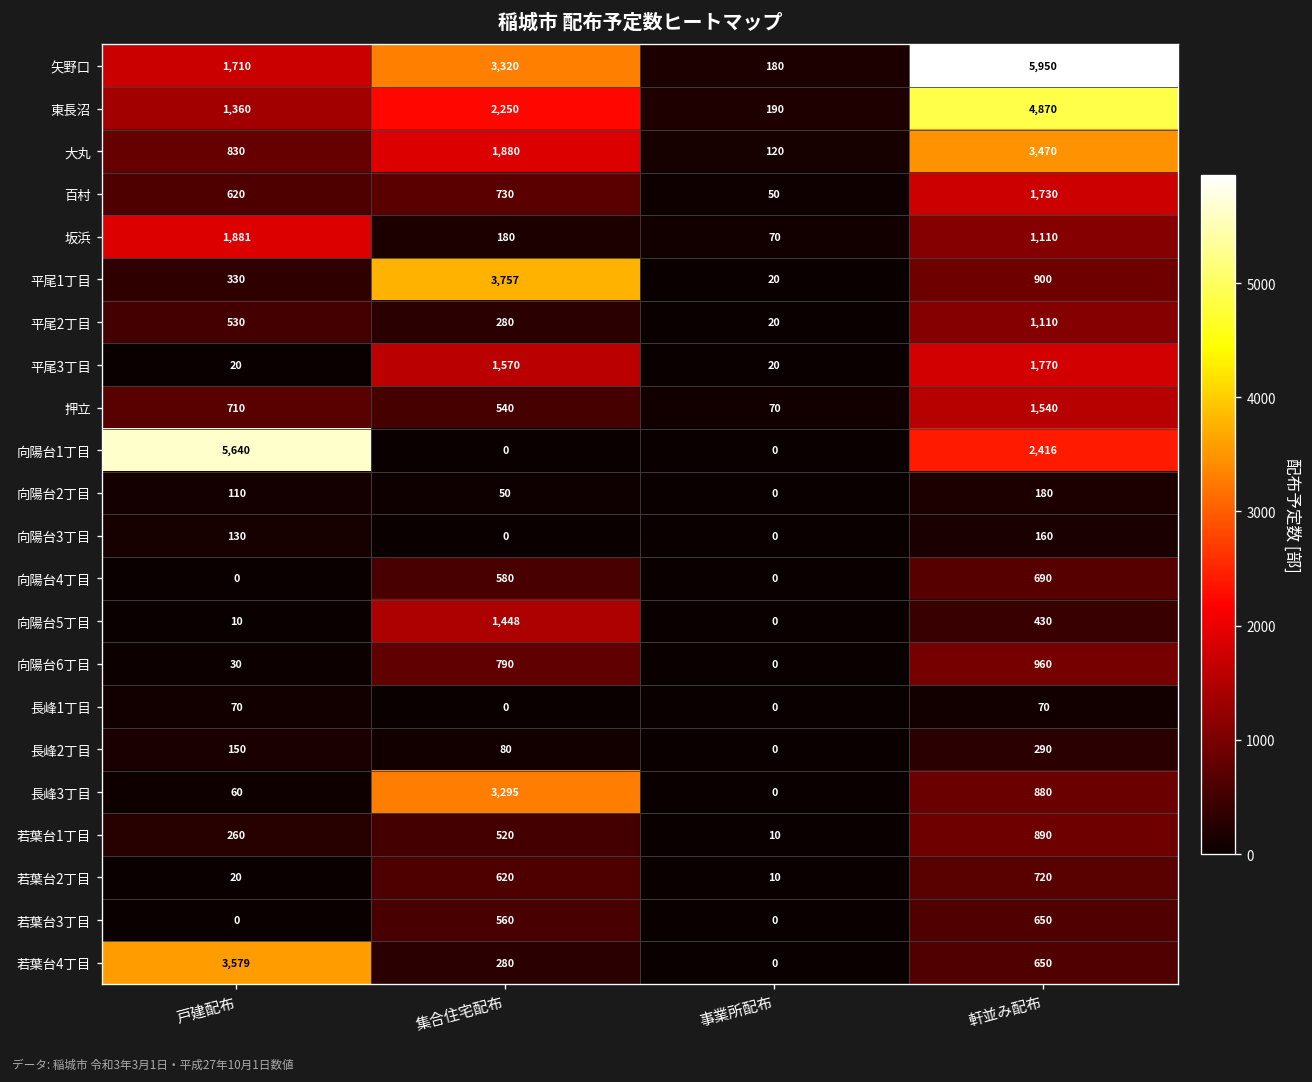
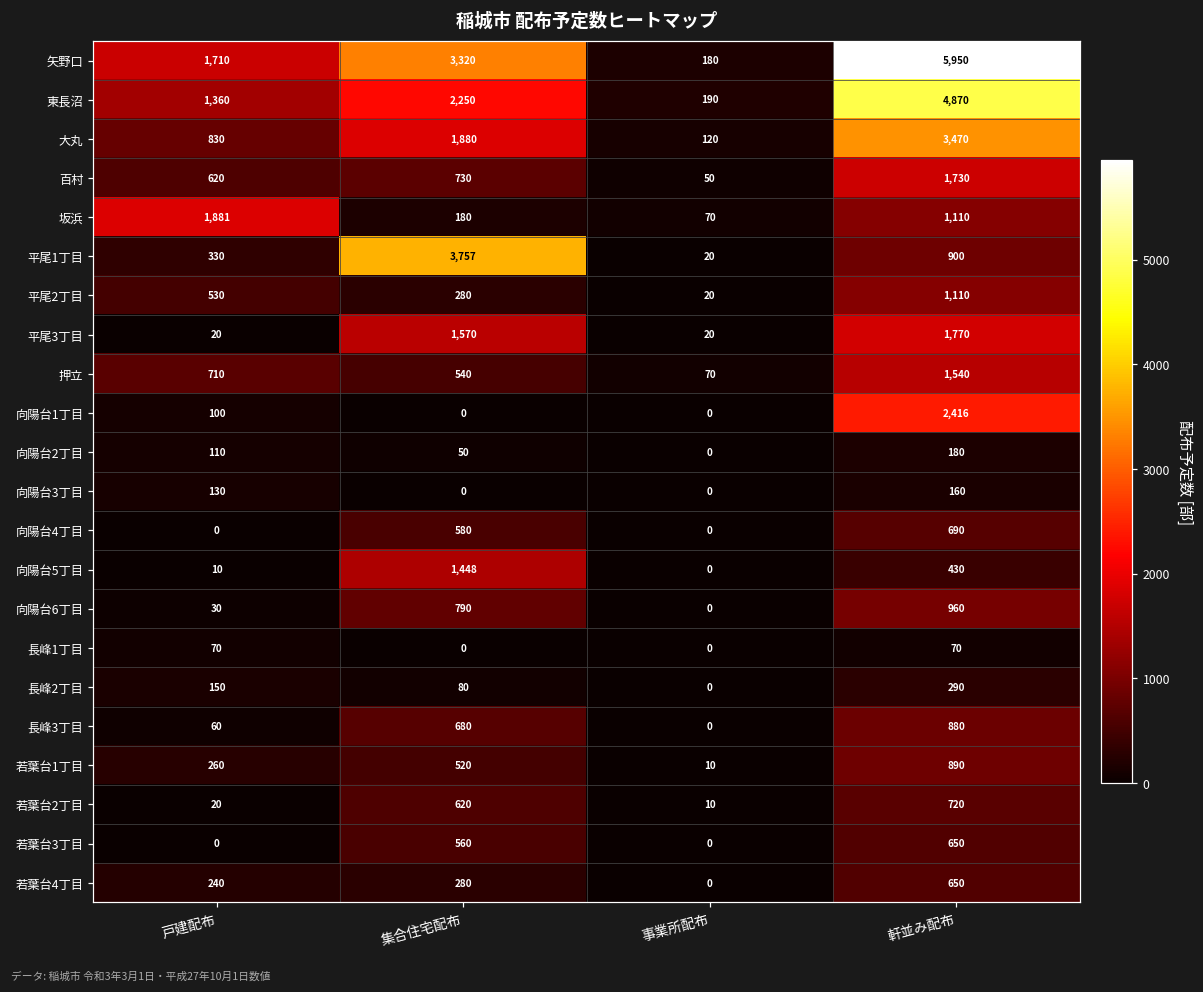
向陽台1丁目, 戸建配布: 5,640 -> 100
長峰3丁目, 集合住宅配布: 3,295 -> 680
若葉台4丁目, 戸建配布: 3,579 -> 240
